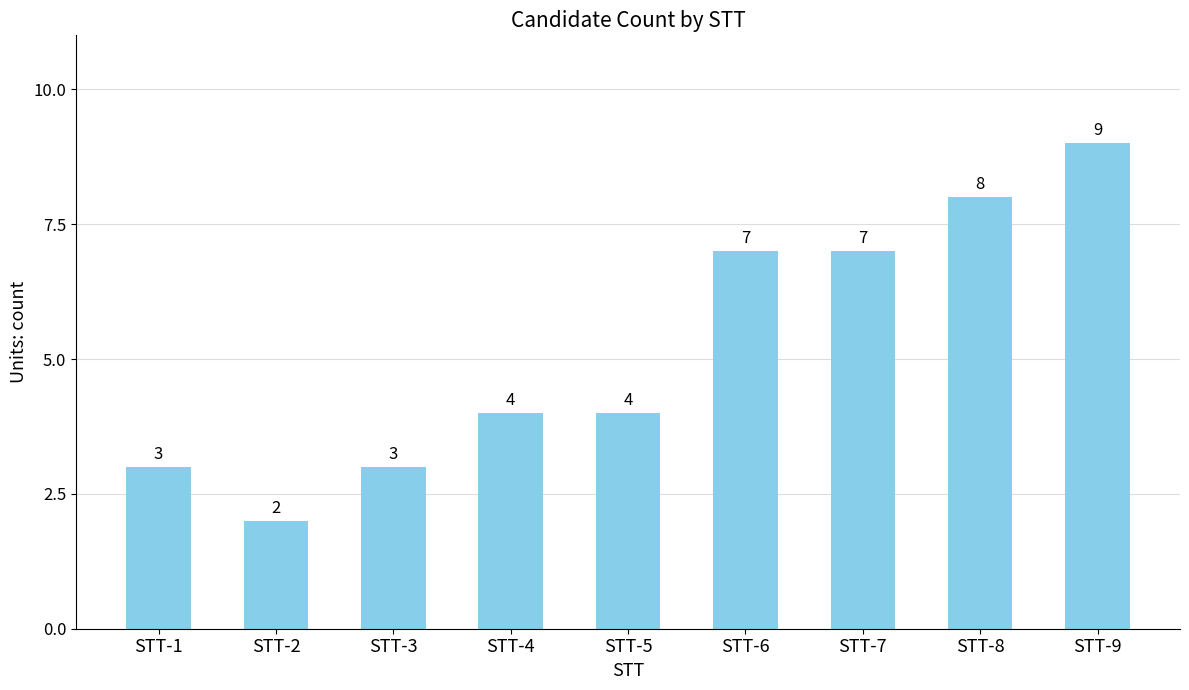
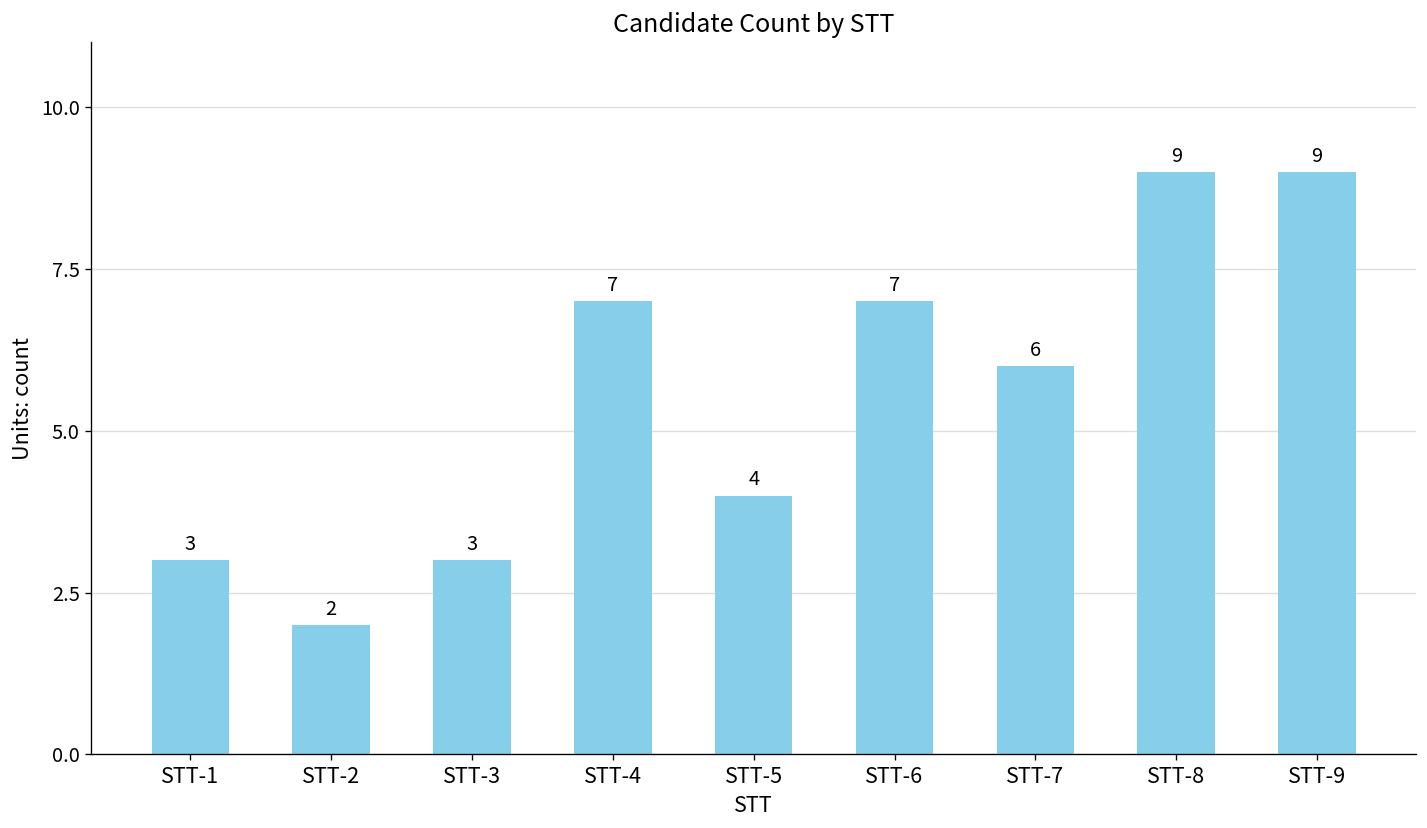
STT-4: 4 -> 7
STT-7: 7 -> 6
STT-8: 8 -> 9
